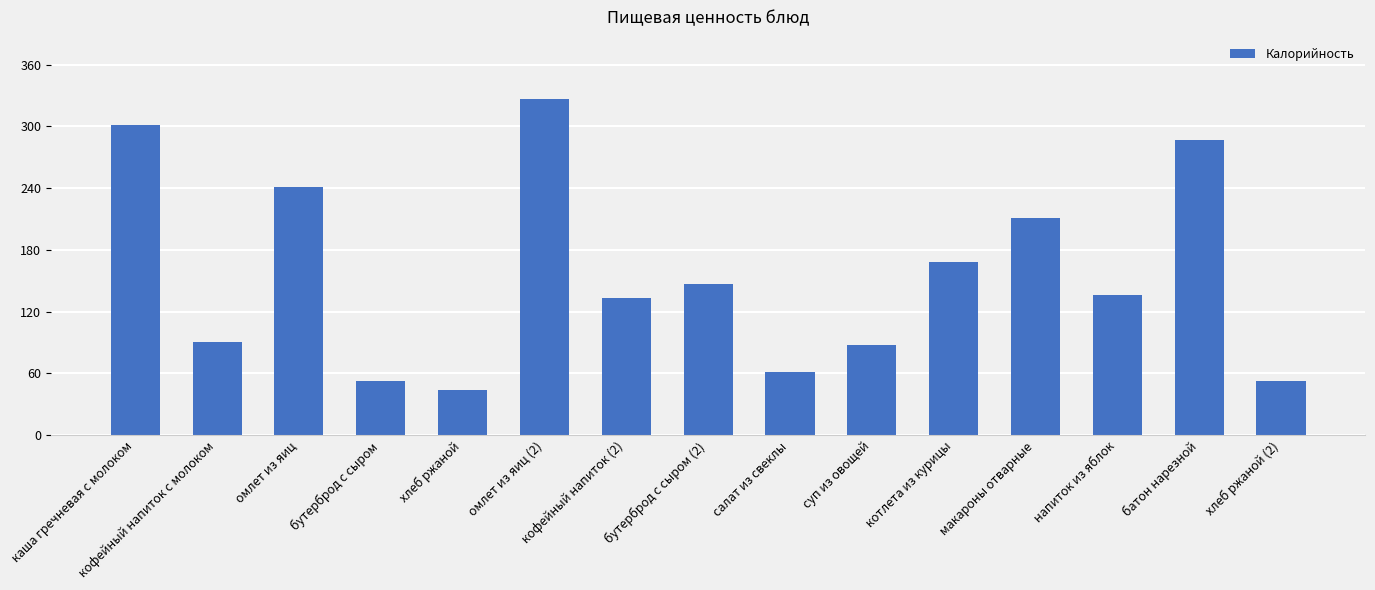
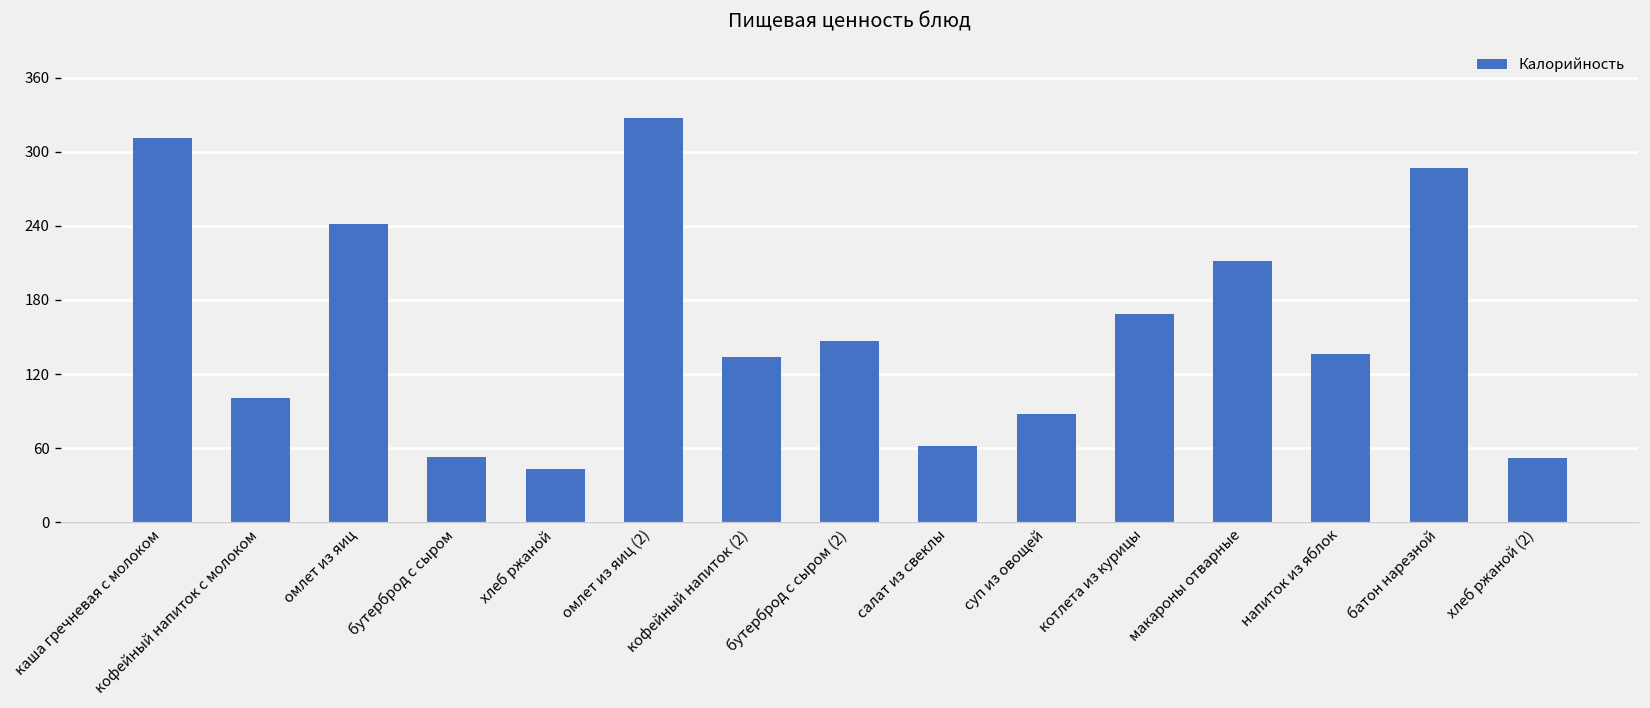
каша гречневая с молоком: 301 -> 311
кофейный напиток с молоком: 91 -> 101
